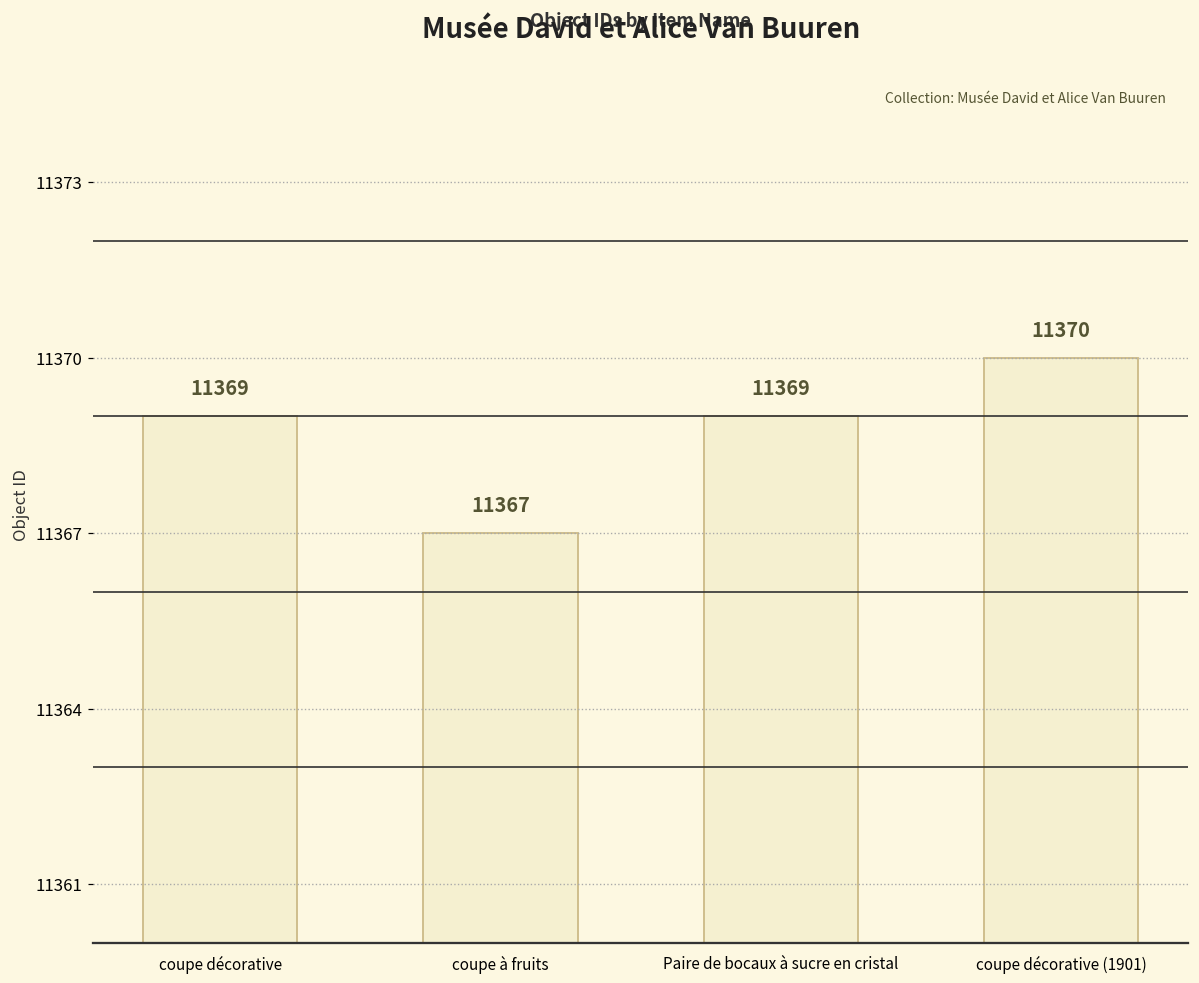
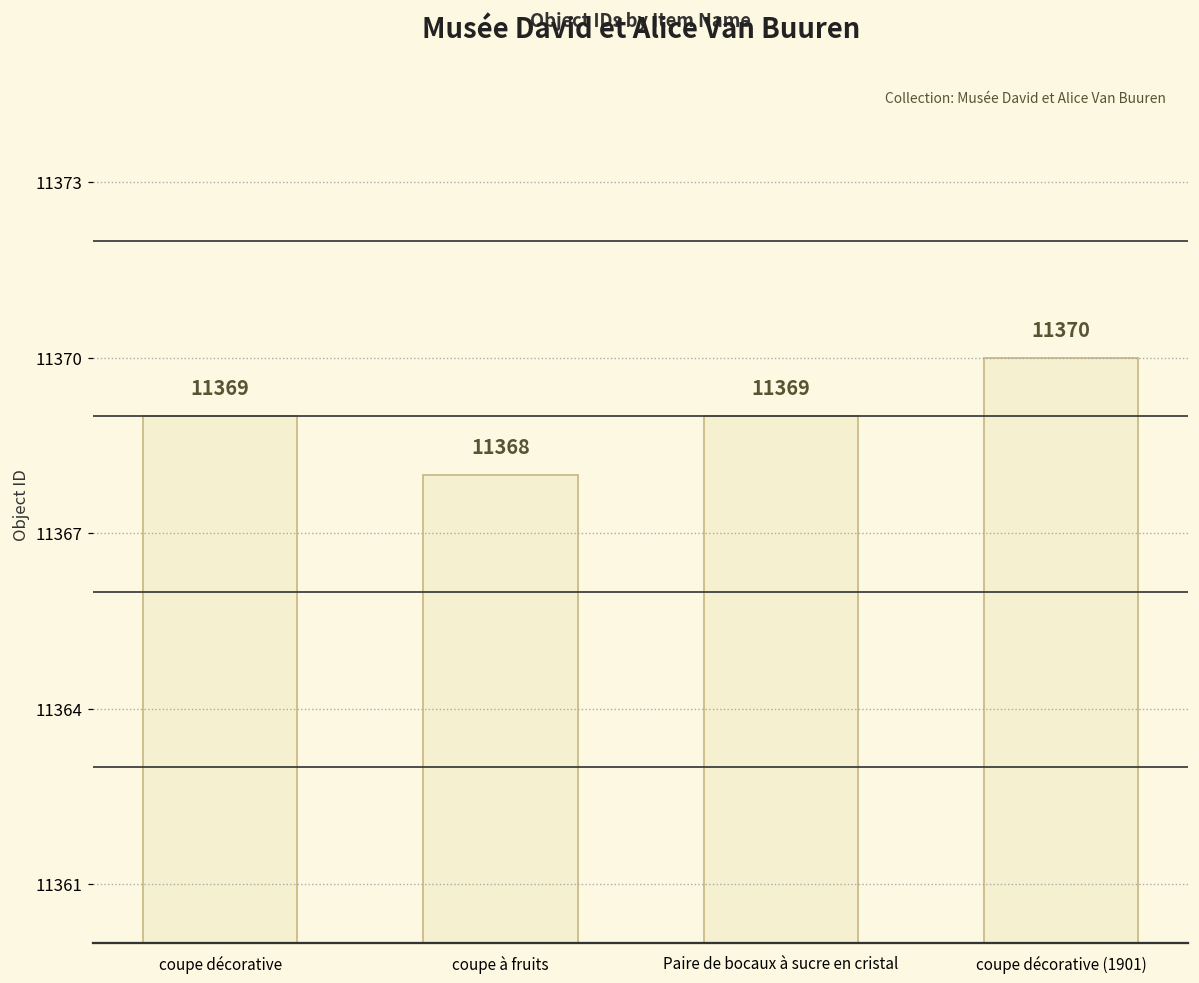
coupe à fruits: 11367 -> 11368
